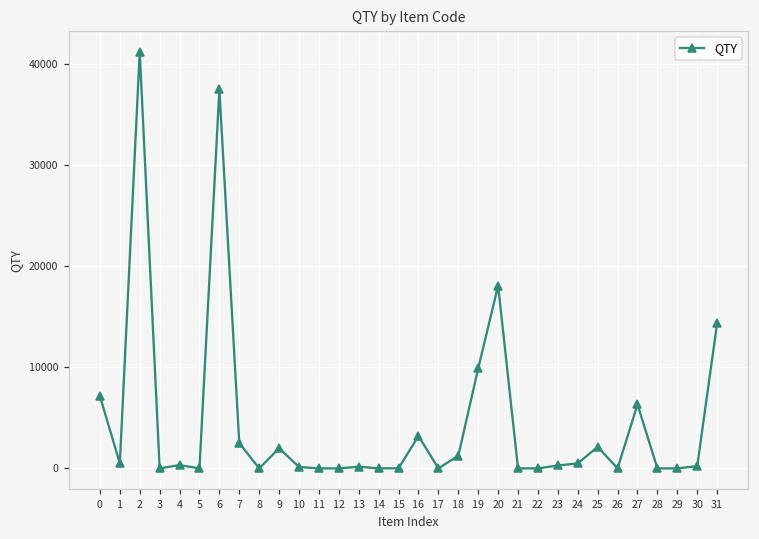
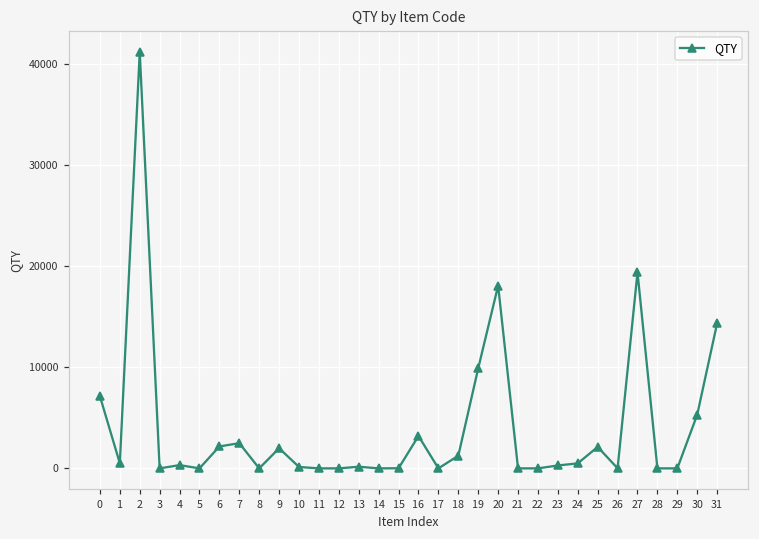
6: 38000 -> 2000
27: 6000 -> 19000
30: 0 -> 5000
